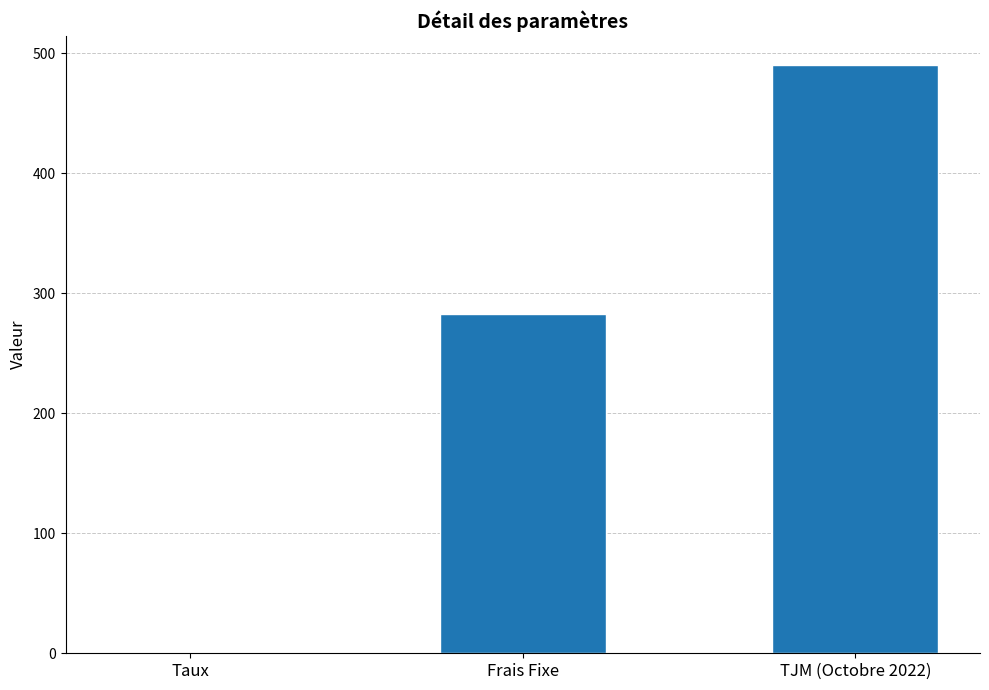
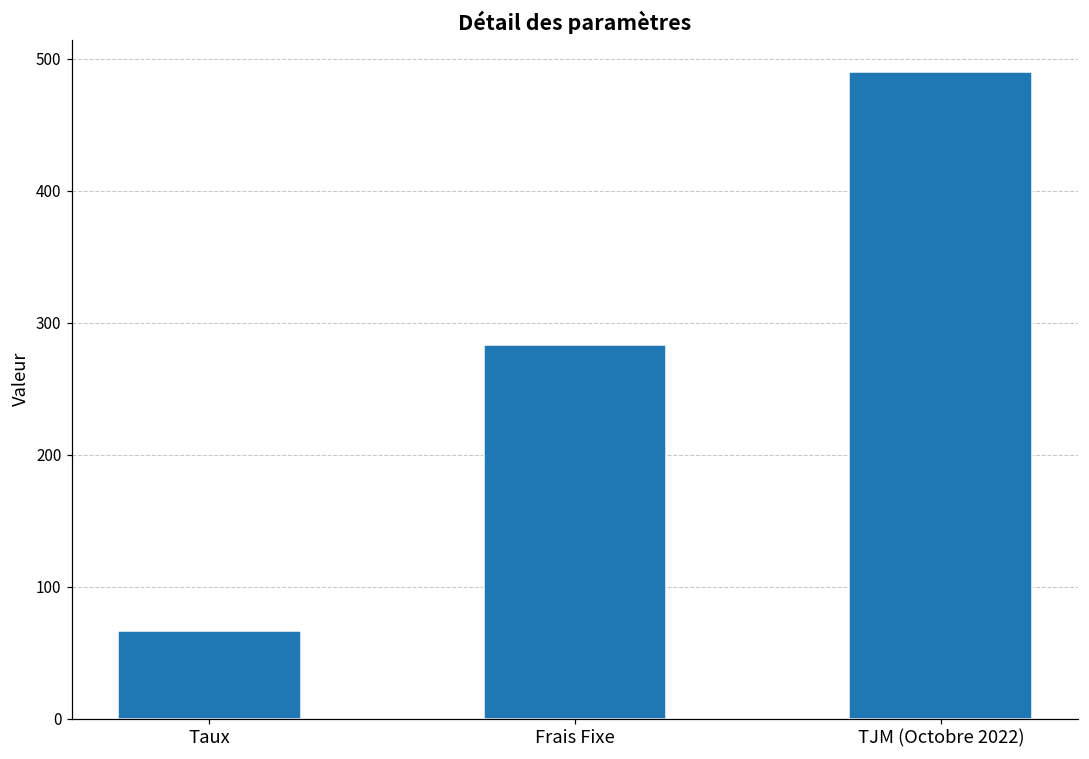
Taux: 0 -> 66
